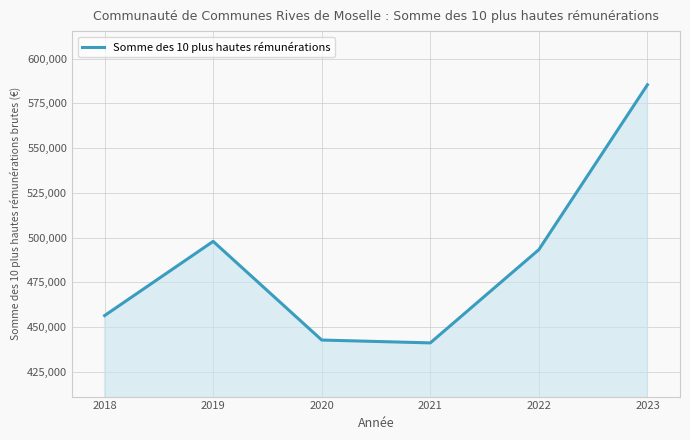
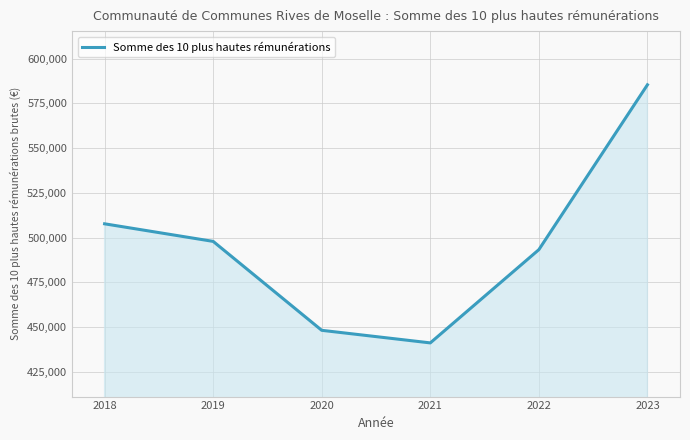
2018: 456,000 -> 508,000
2020: 443,000 -> 448,000
